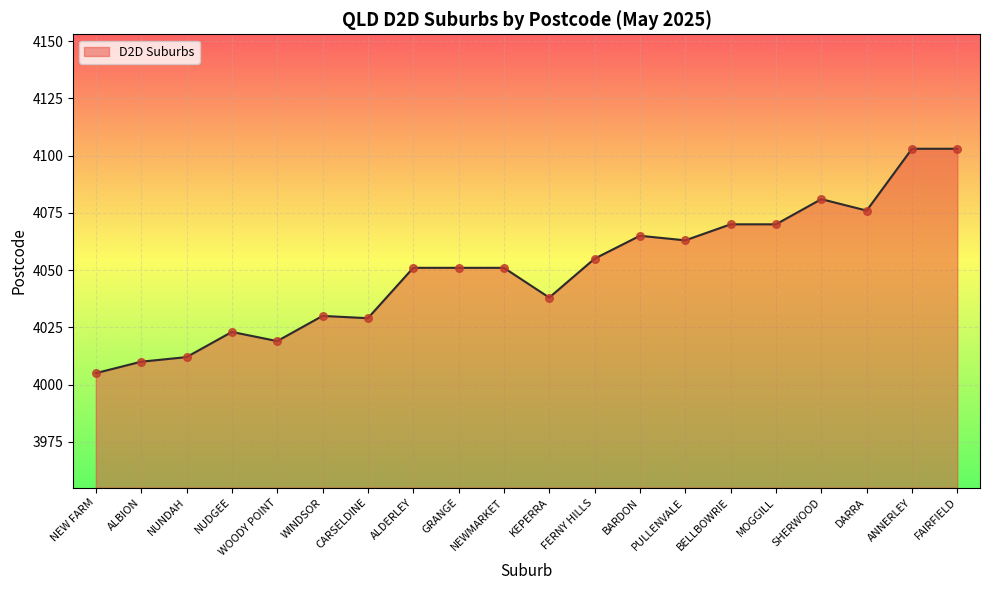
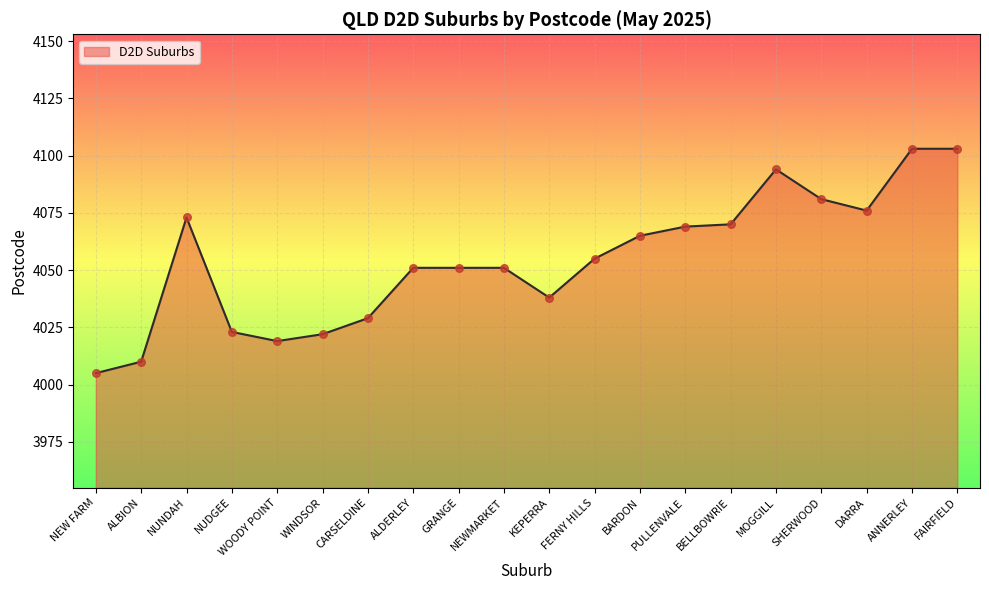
NUNDAH: 4012 -> 4073
WINDSOR: 4030 -> 4022
PULLENVALE: 4063 -> 4069
MOGGILL: 4070 -> 4094
